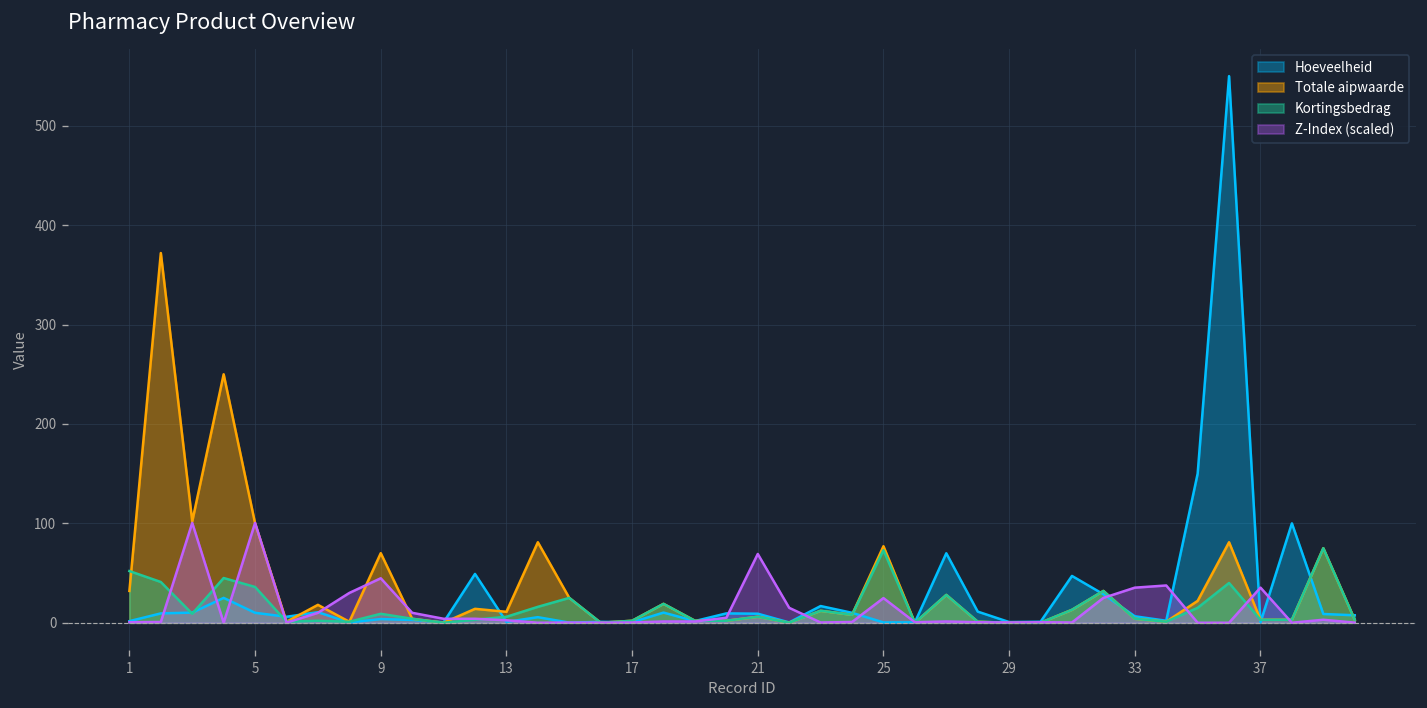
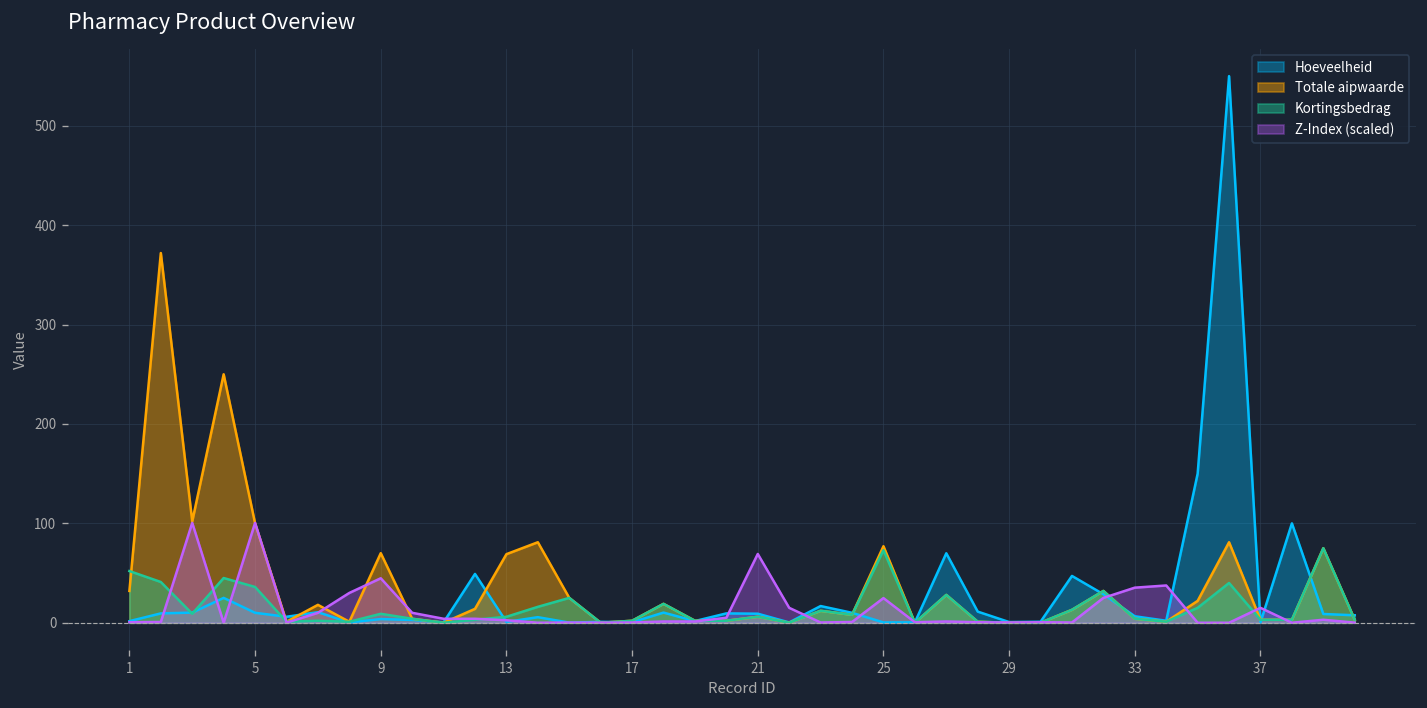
Totale aipwaarde, 13: 10 -> 70
Z-Index (scaled), 37: 40 -> 20
